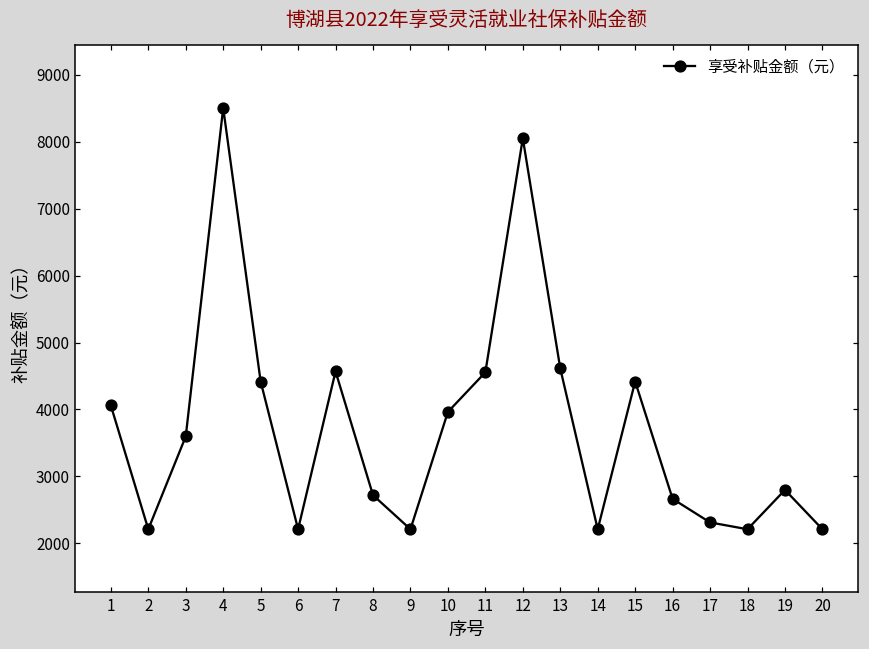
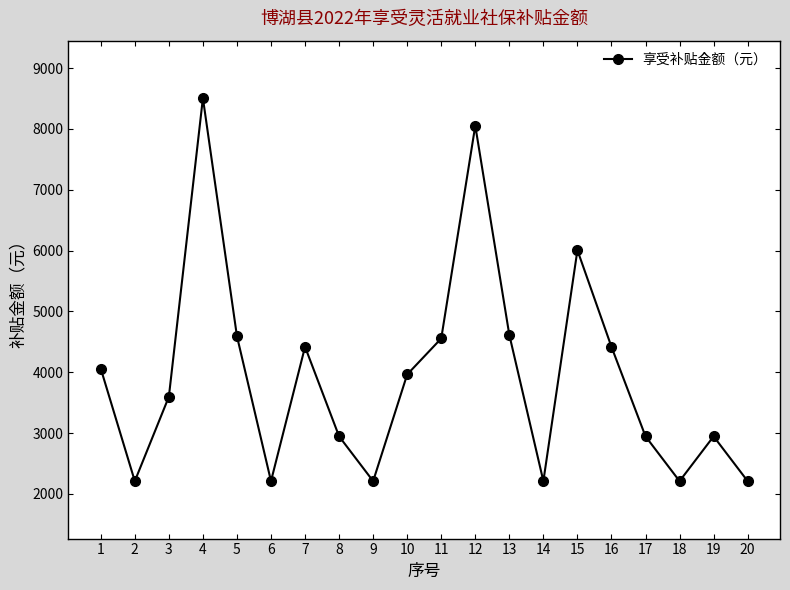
5: 4400 -> 4600
7: 4600 -> 4400
8: 2700 -> 2900
15: 4400 -> 6000
16: 2700 -> 4400
17: 2300 -> 2900
19: 2800 -> 2900
